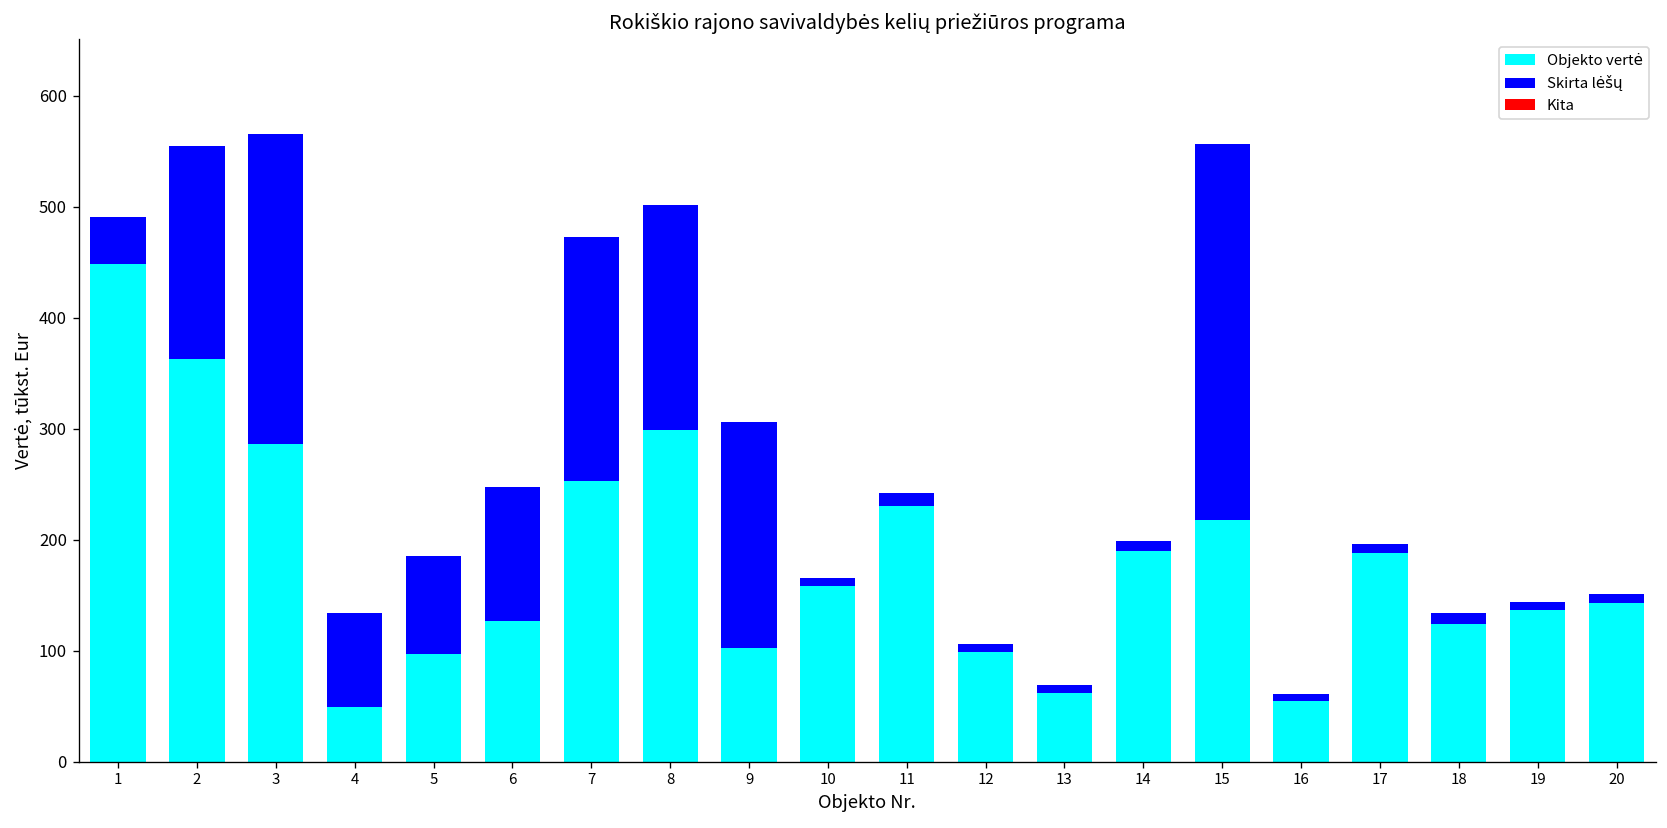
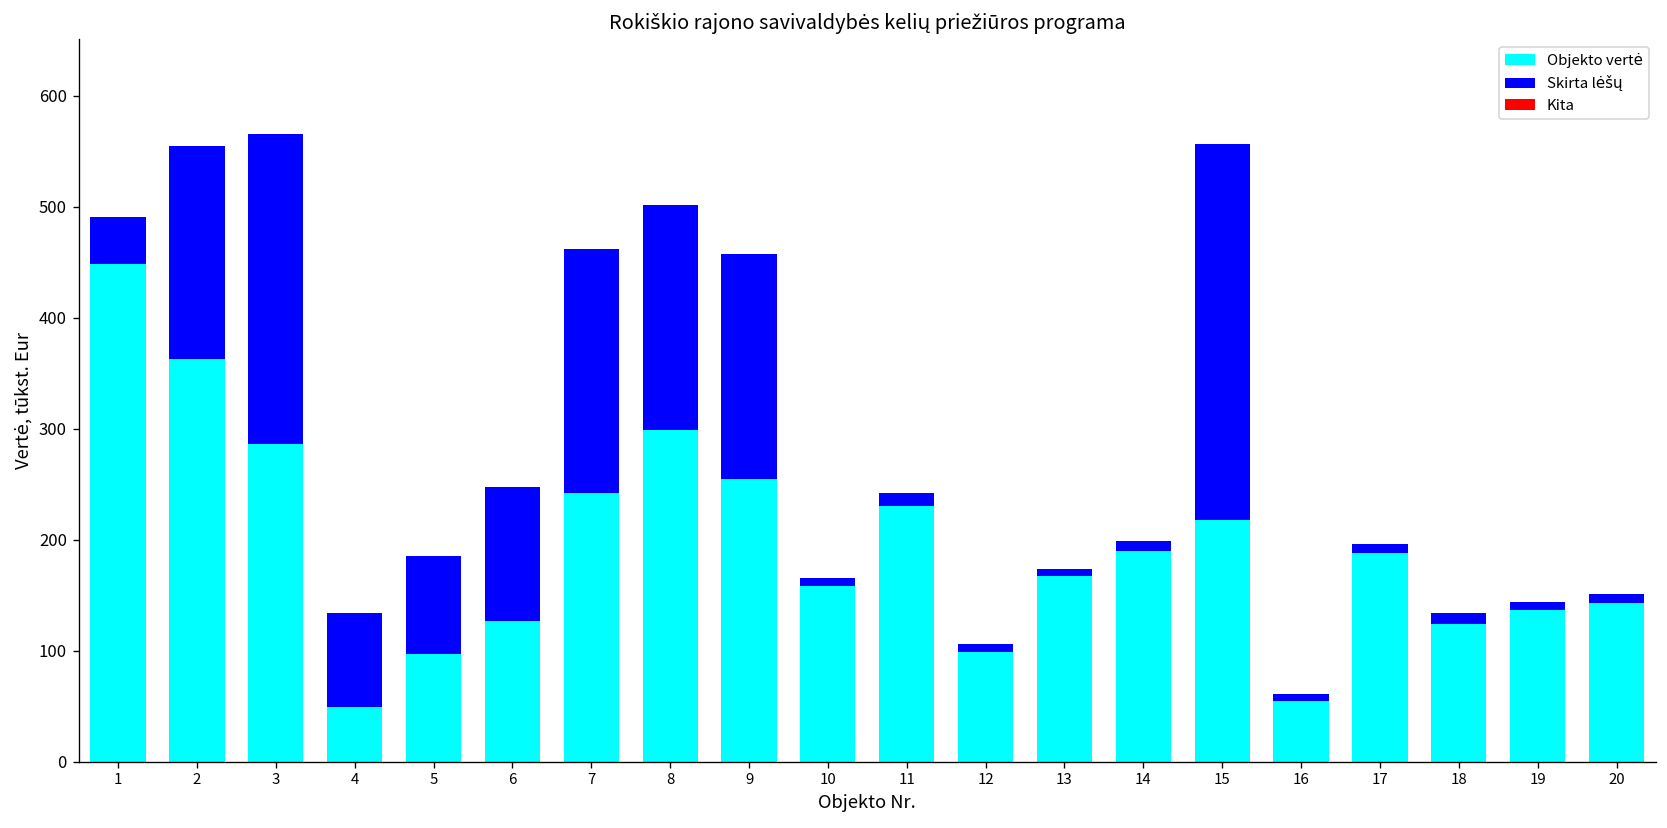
Objekto vertė, 7: 250 -> 240
Objekto vertė, 9: 100 -> 250
Objekto vertė, 13: 60 -> 170
